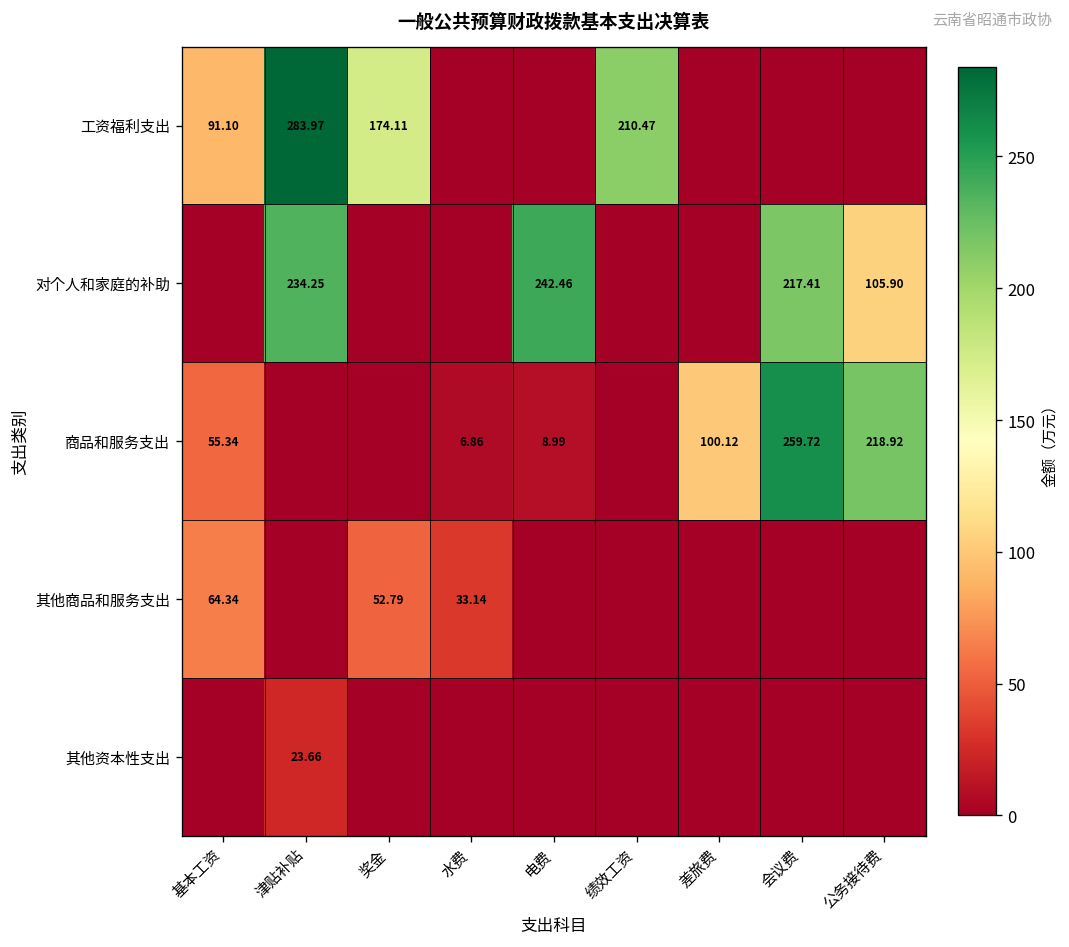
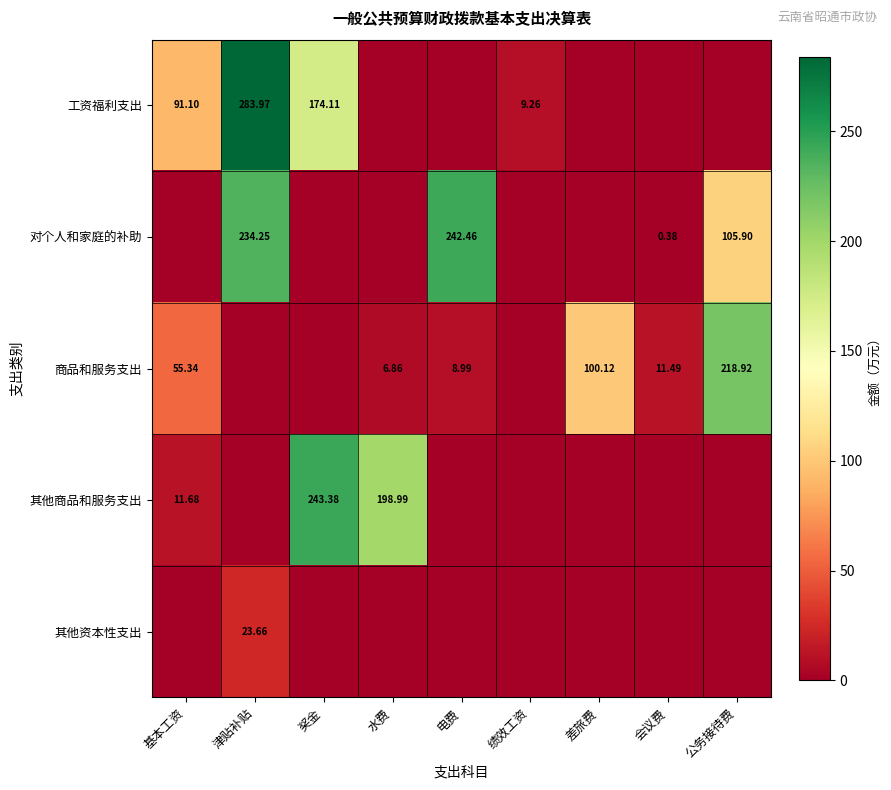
工资福利支出, 绩效工资: 210.47 -> 9.26
对个人和家庭的补助, 会议费: 217.41 -> 0.38
商品和服务支出, 会议费: 259.72 -> 11.49
其他商品和服务支出, 基本工资: 64.34 -> 11.68
其他商品和服务支出, 奖金: 52.79 -> 243.38
其他商品和服务支出, 水费: 33.14 -> 198.99
